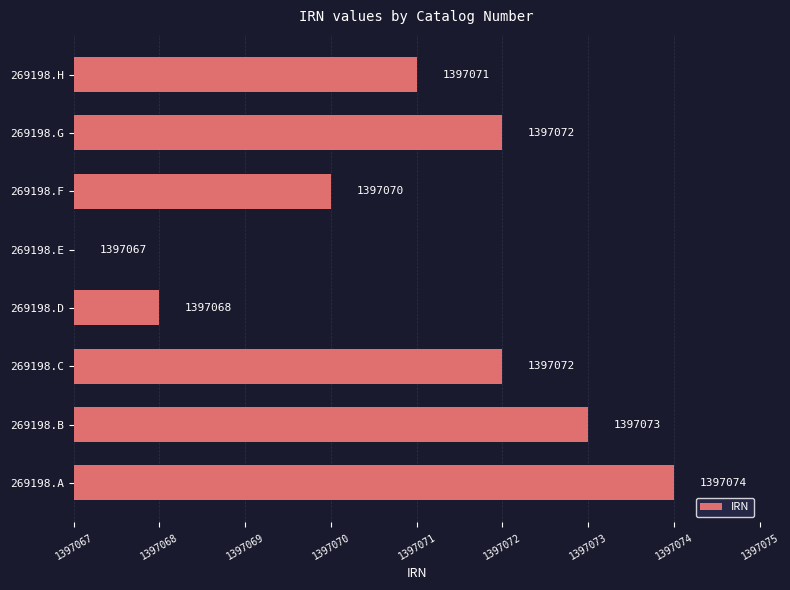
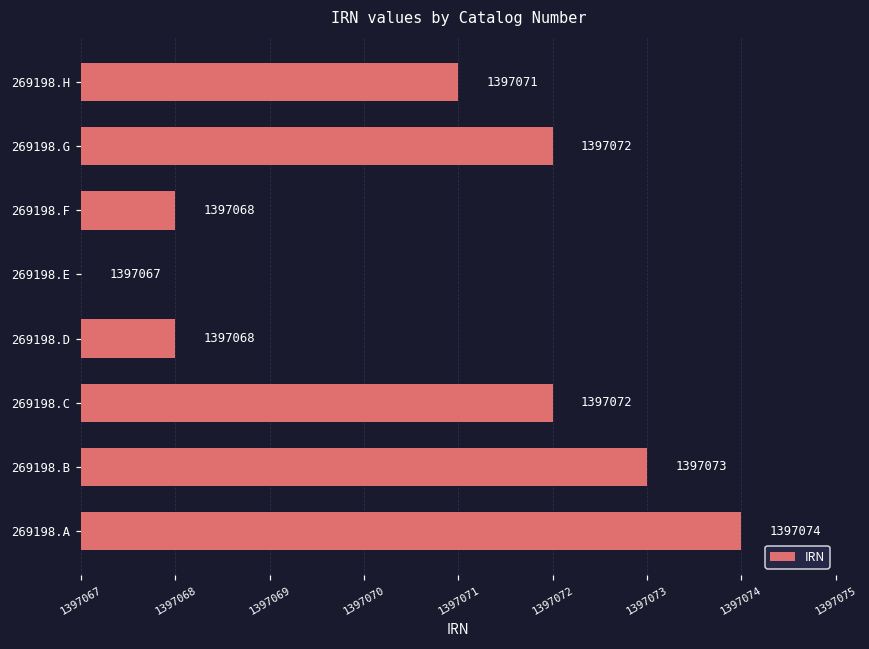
269198.F: 1397070 -> 1397068
